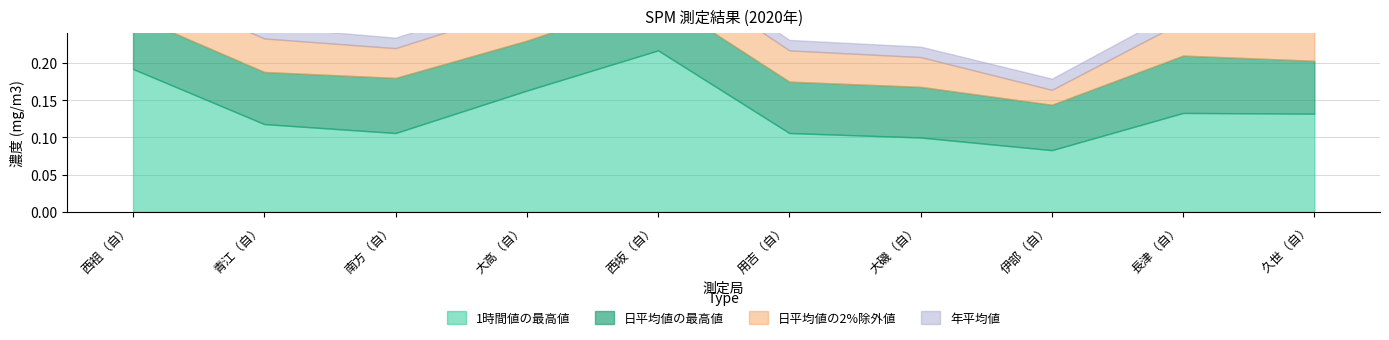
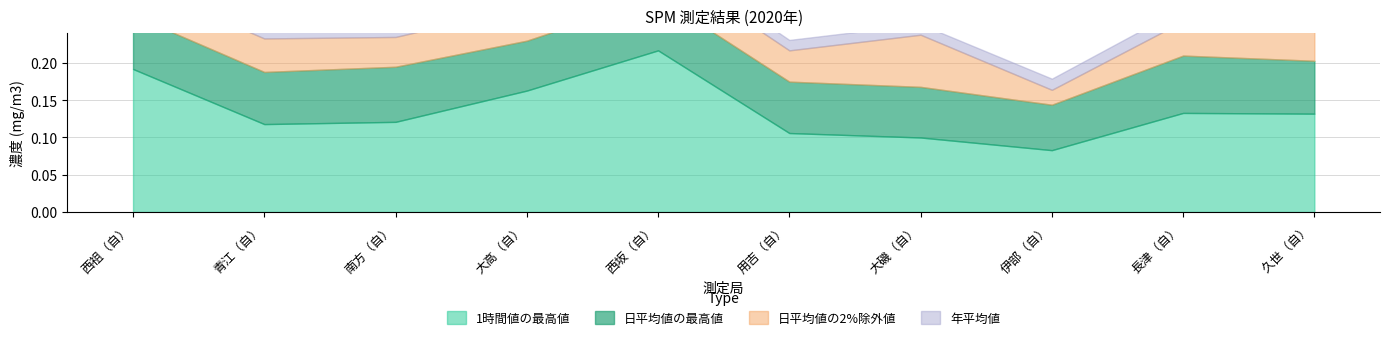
1時間値の最高値, 南方（自）: 0.11 -> 0.12
日平均値の2%除外値, 大磯（自）: 0.04 -> 0.07
